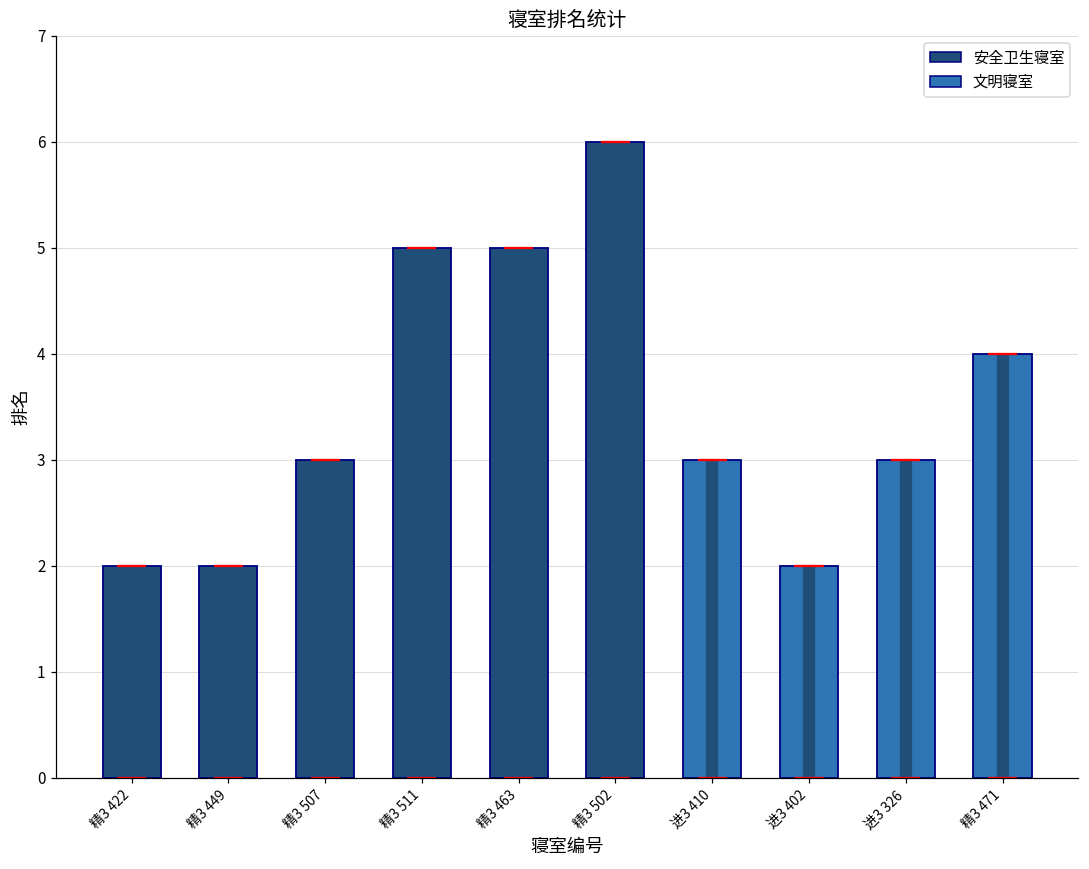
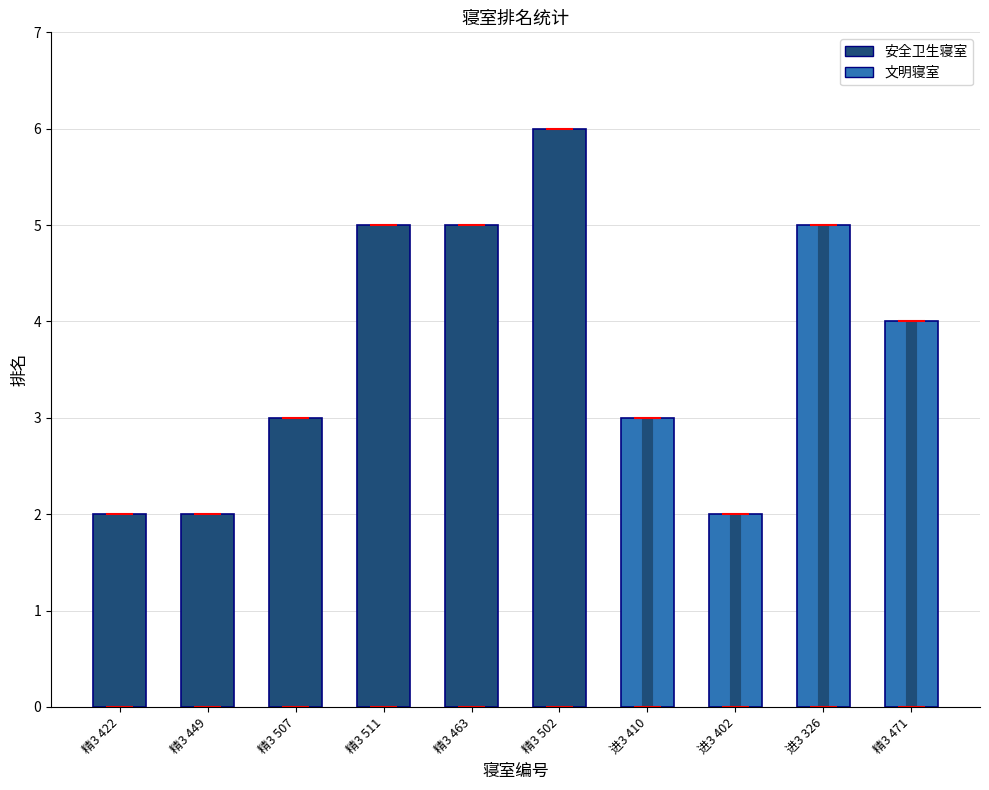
进3 326: 3 -> 5
